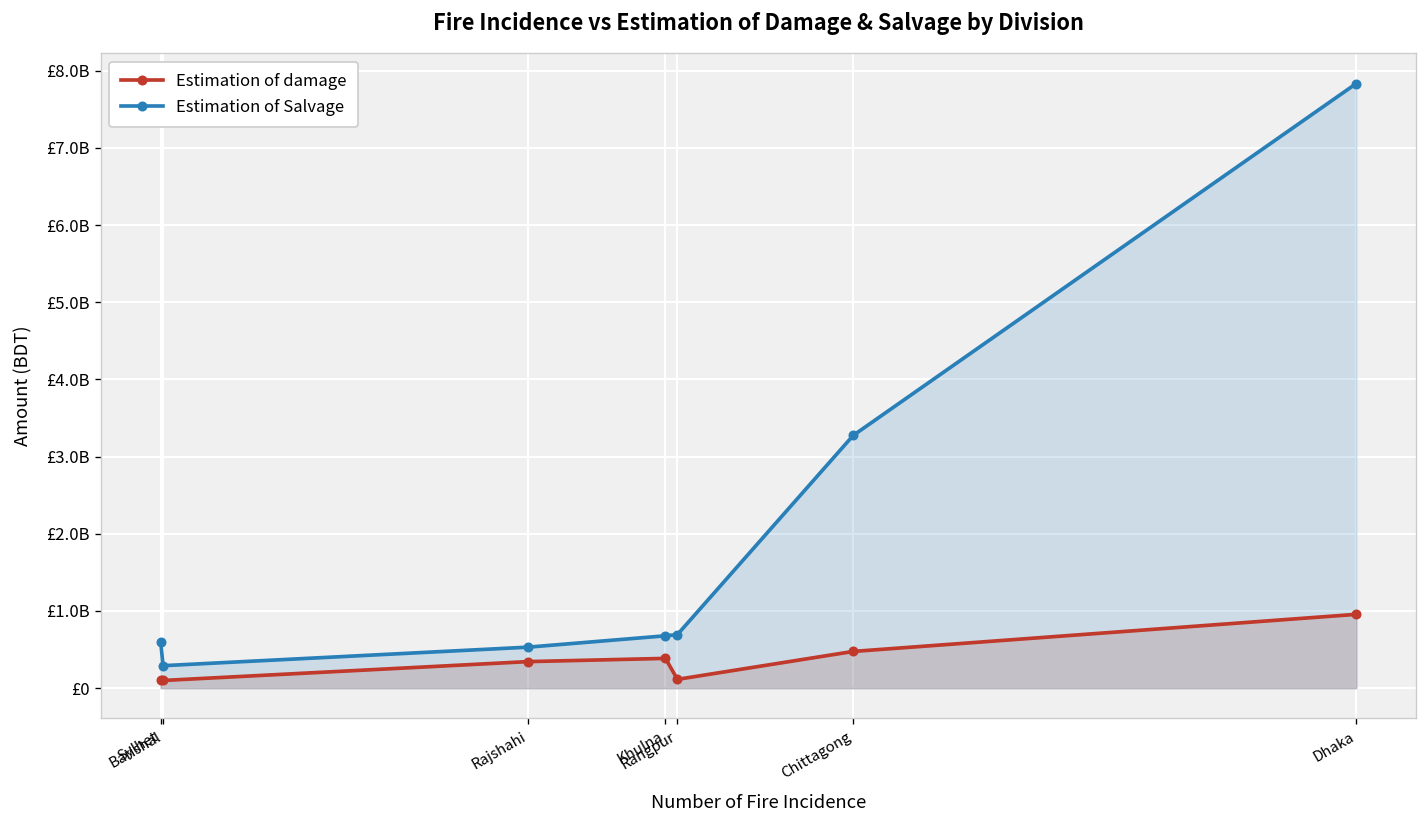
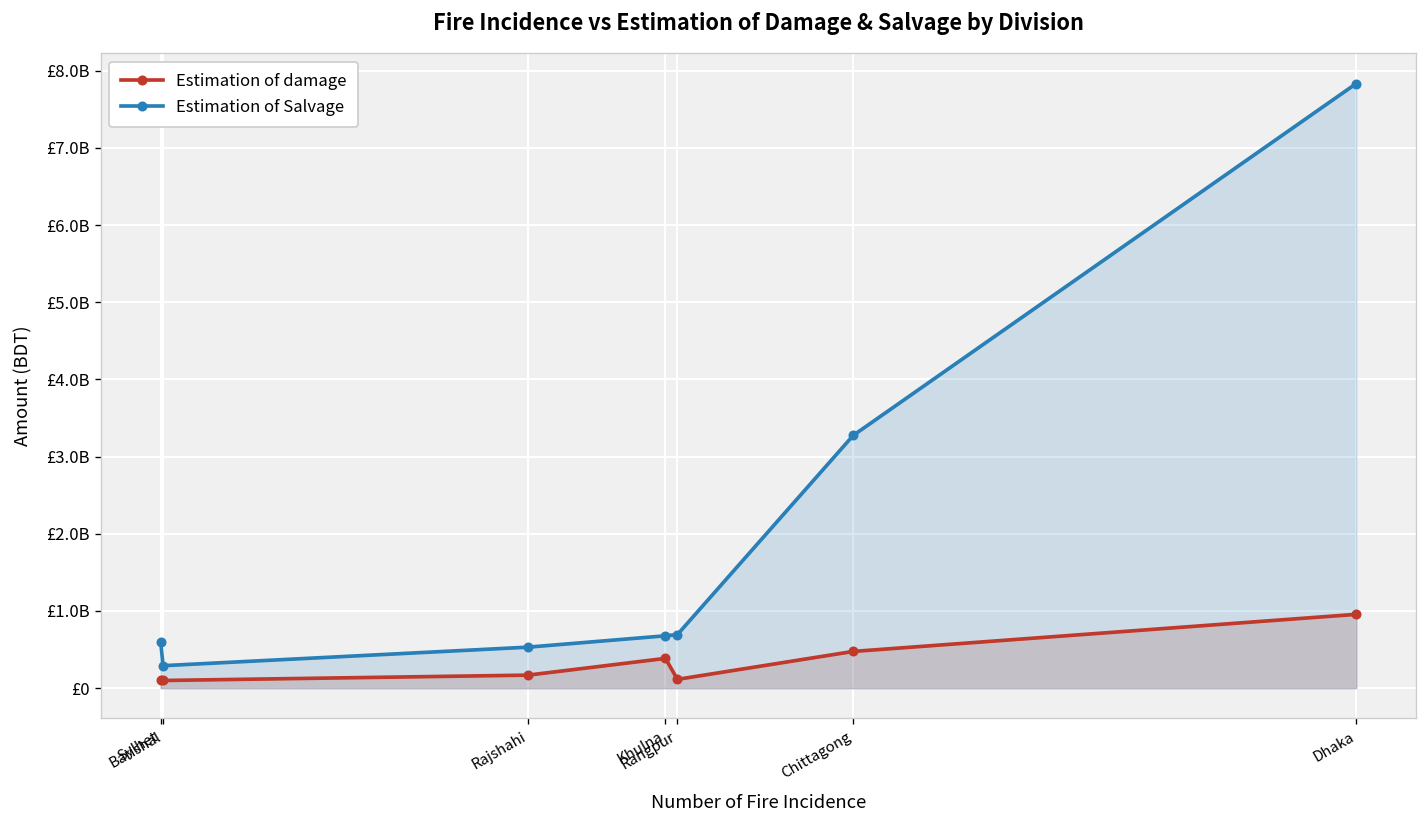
Estimation of damage, Rajshahi: £300000000 -> £200000000
